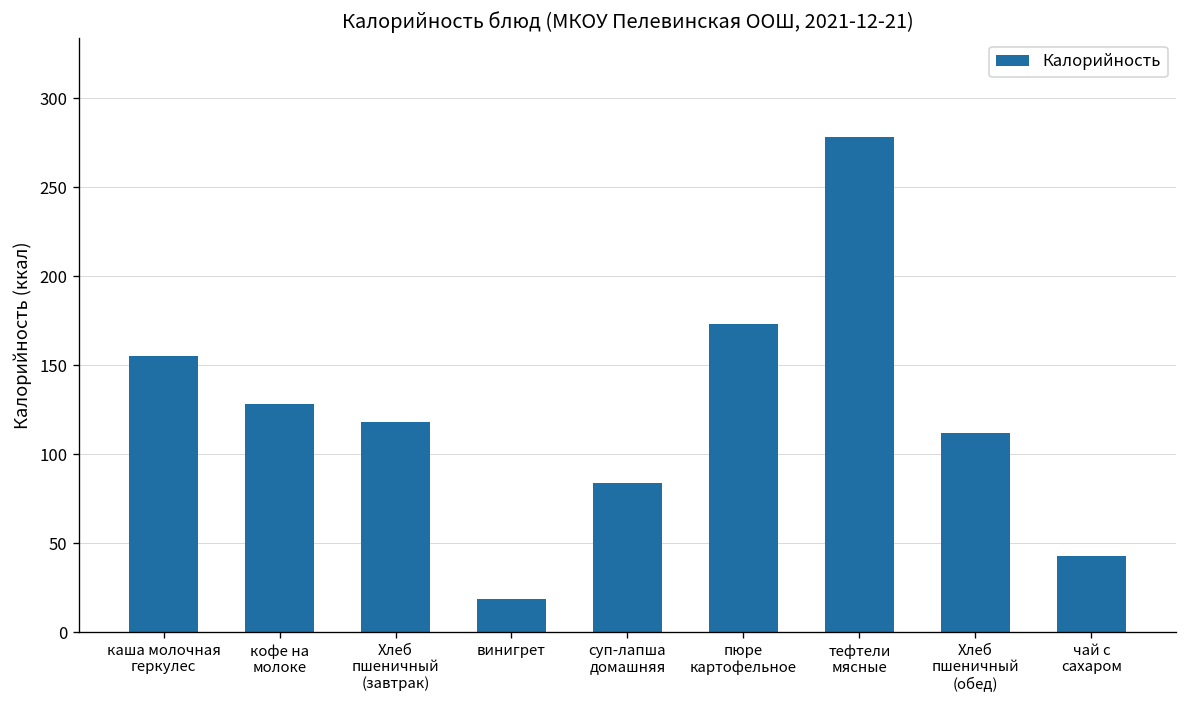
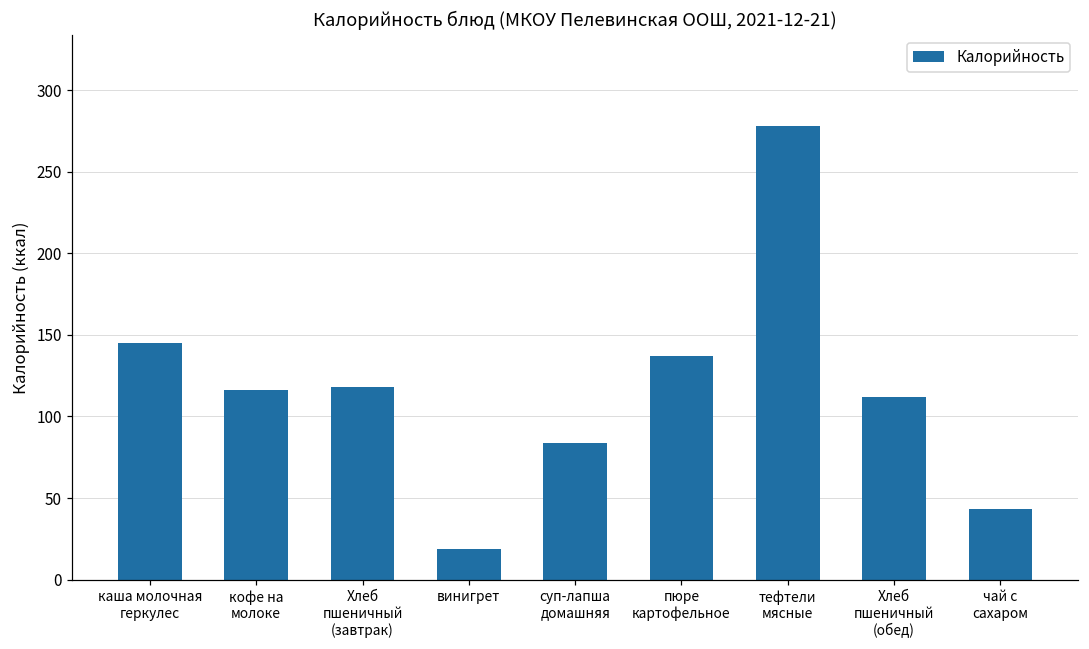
каша молочная геркулес: 155 -> 145
кофе на молоке: 128 -> 116
пюре картофельное: 173 -> 137
